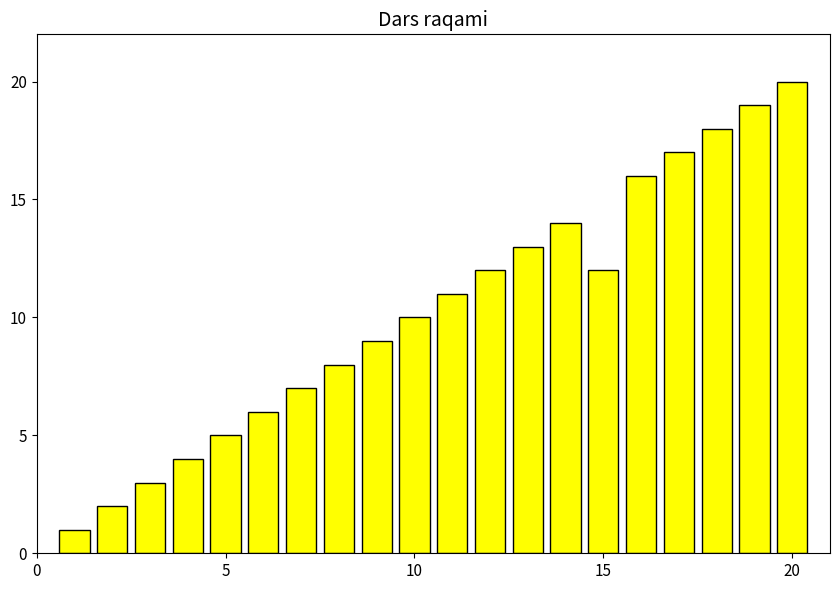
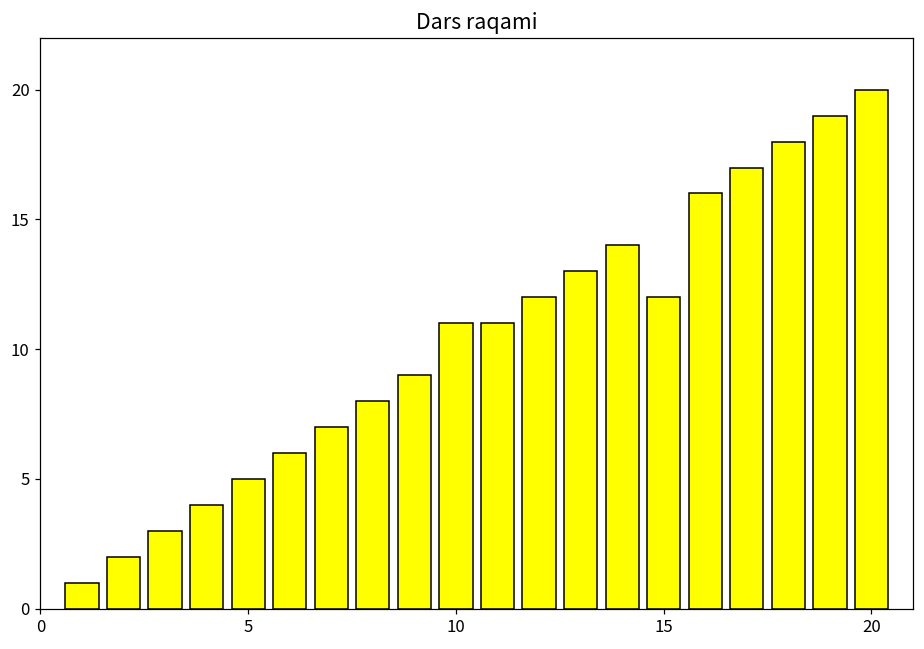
10: 10 -> 11
